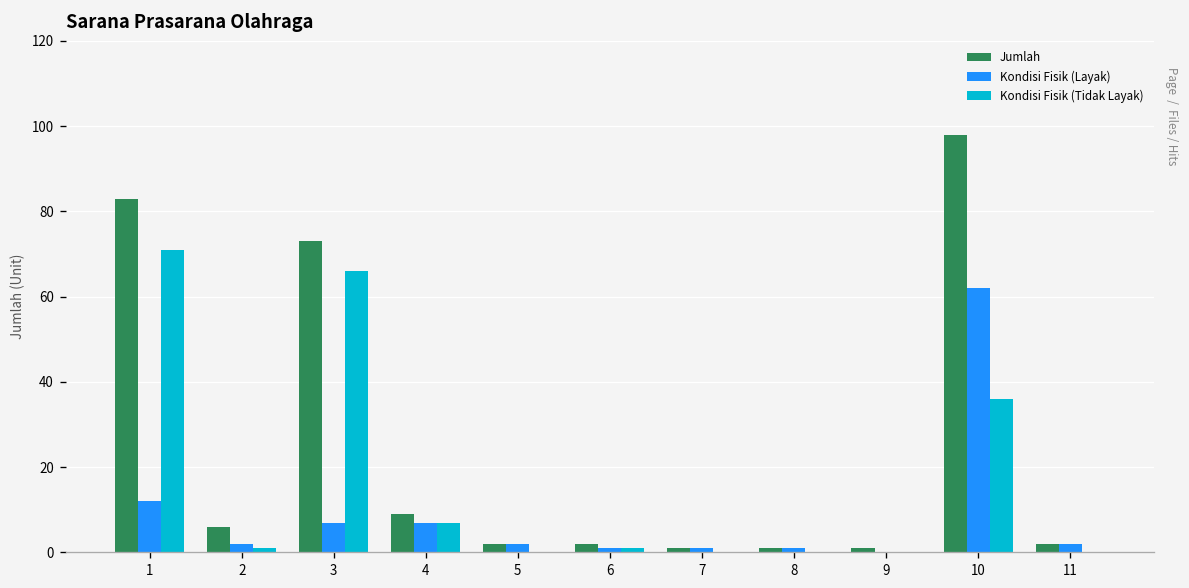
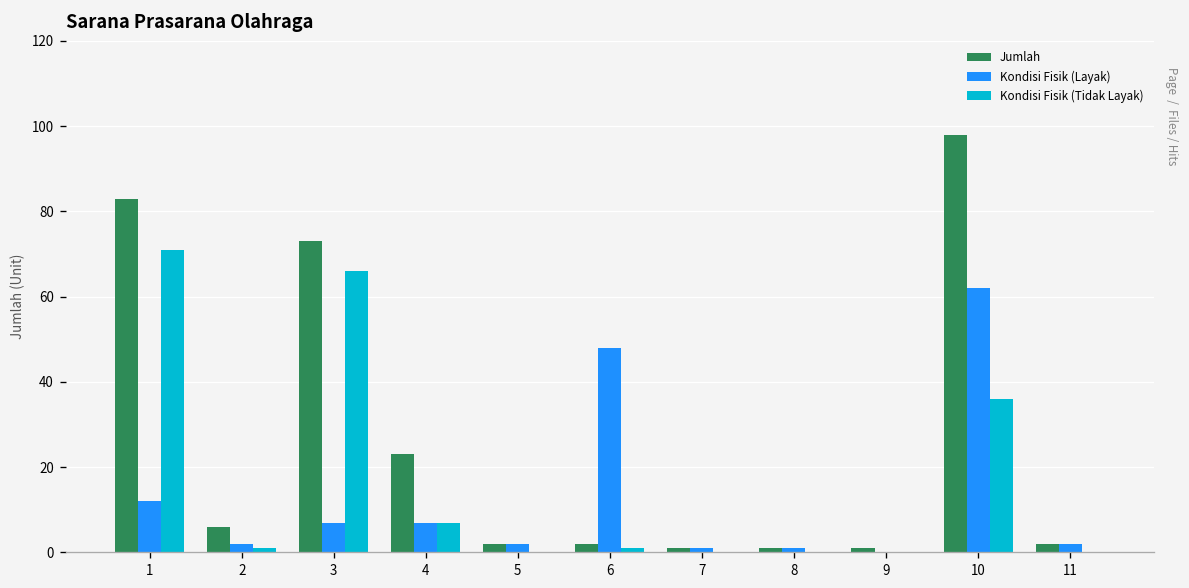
Jumlah, 4: 9 -> 23
Kondisi Fisik (Layak), 6: 1 -> 48
